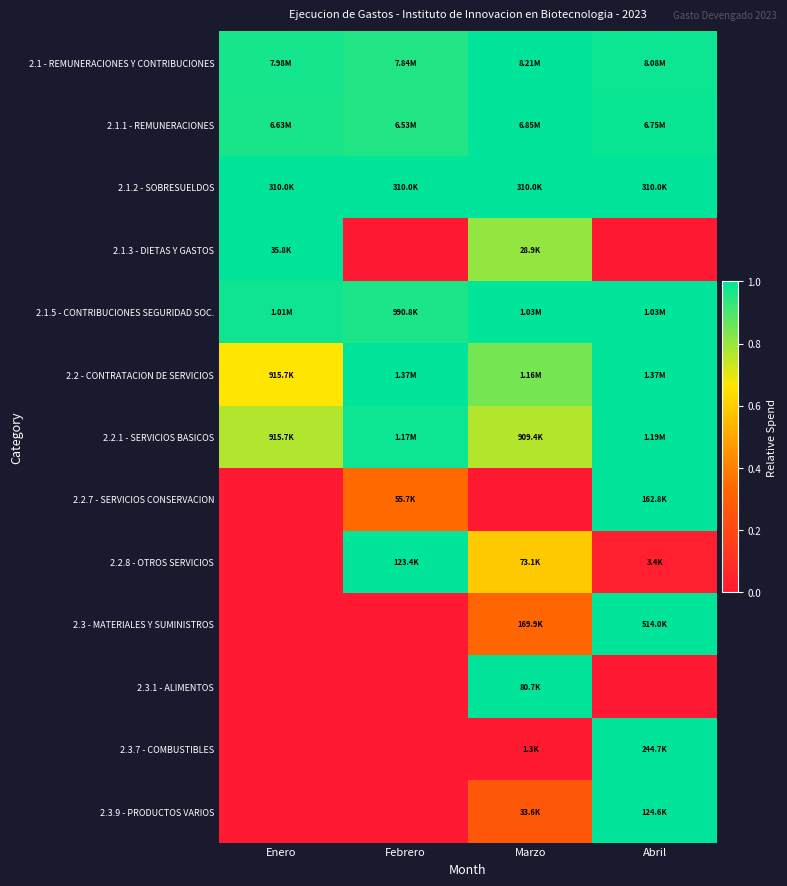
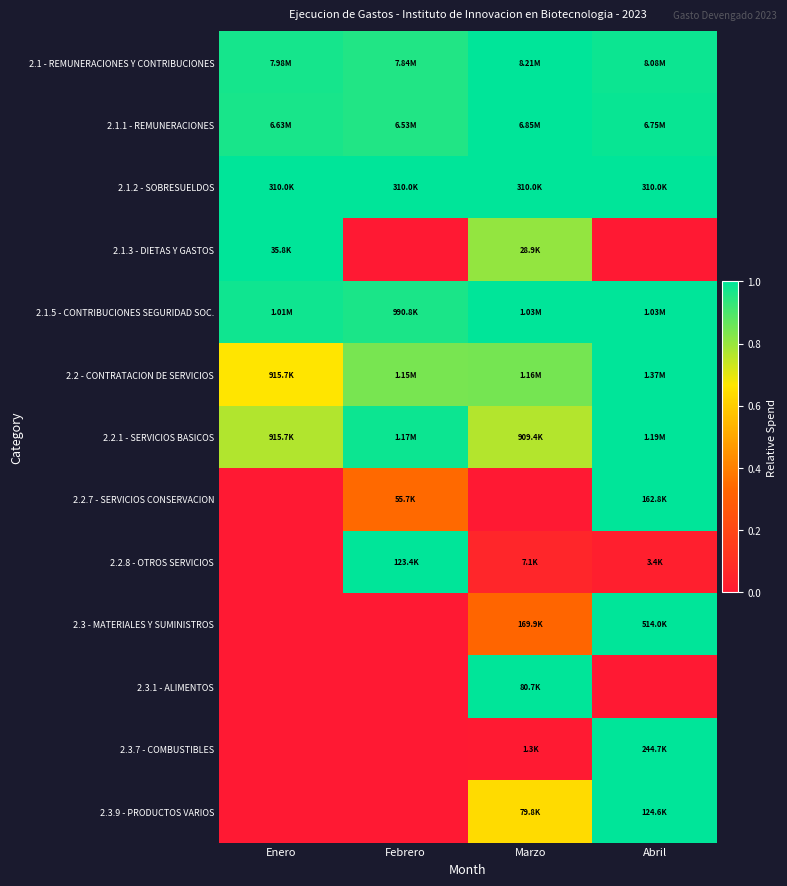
2.2 - CONTRATACION DE SERVICIOS, Febrero: 1.37M -> 1.15M
2.2.8 - OTROS SERVICIOS, Marzo: 73.1K -> 7.1K
2.3.9 - PRODUCTOS VARIOS, Marzo: 33.6K -> 79.8K
